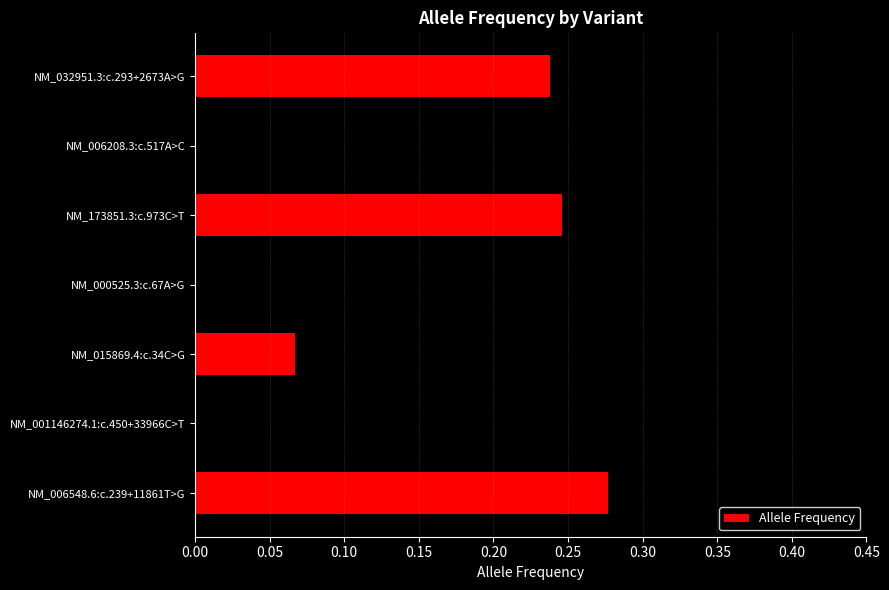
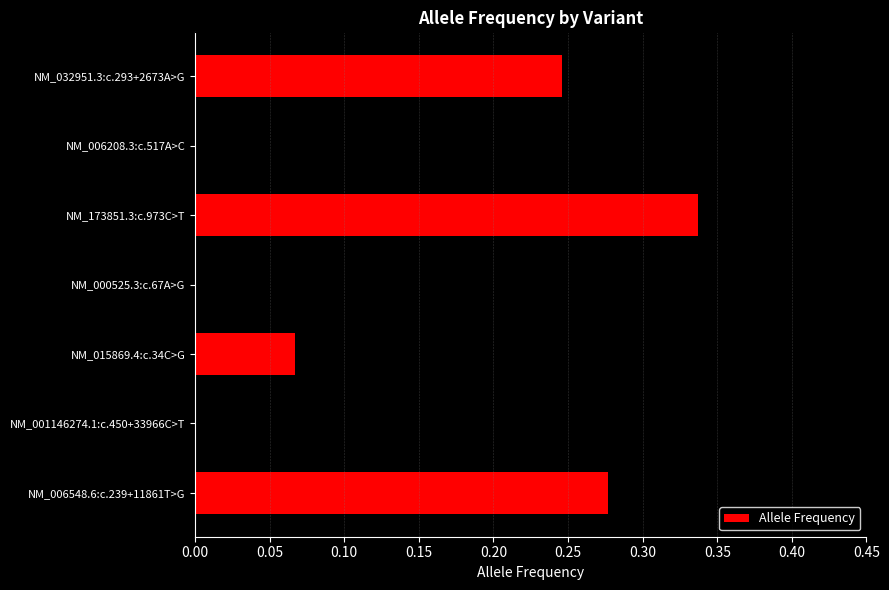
NM_032951.3:c.293+2673A>G: 0.238 -> 0.246
NM_173851.3:c.973C>T: 0.246 -> 0.337
